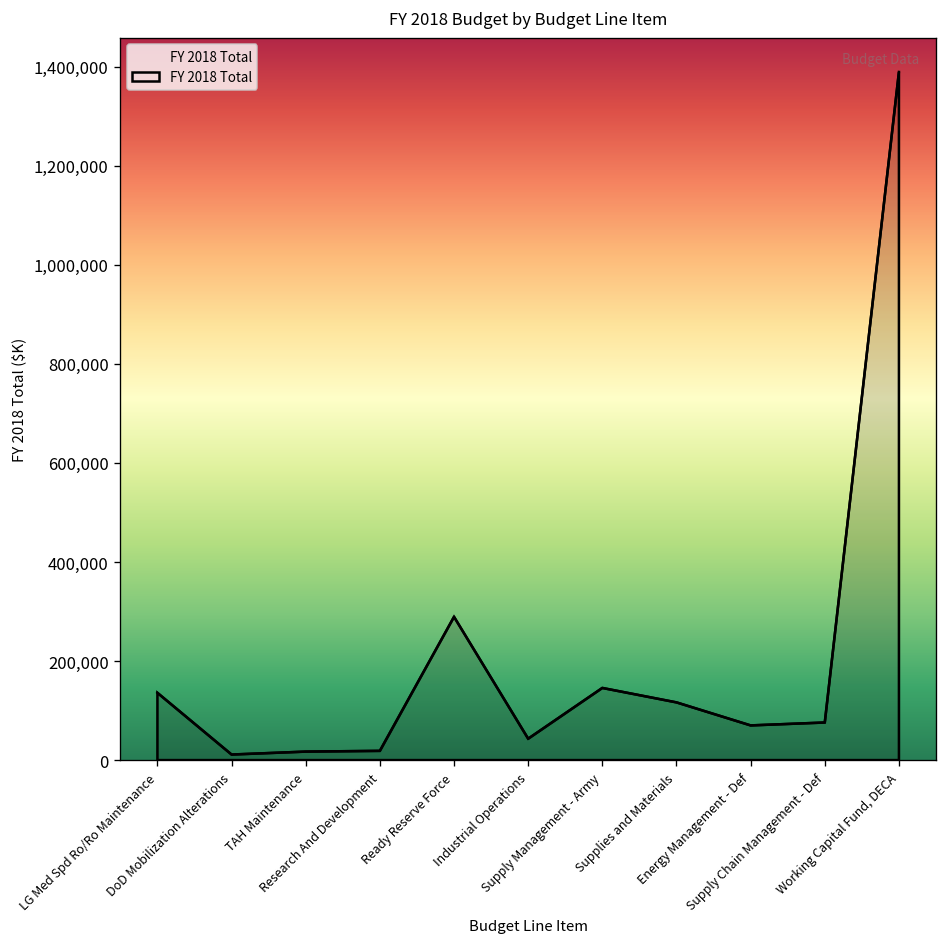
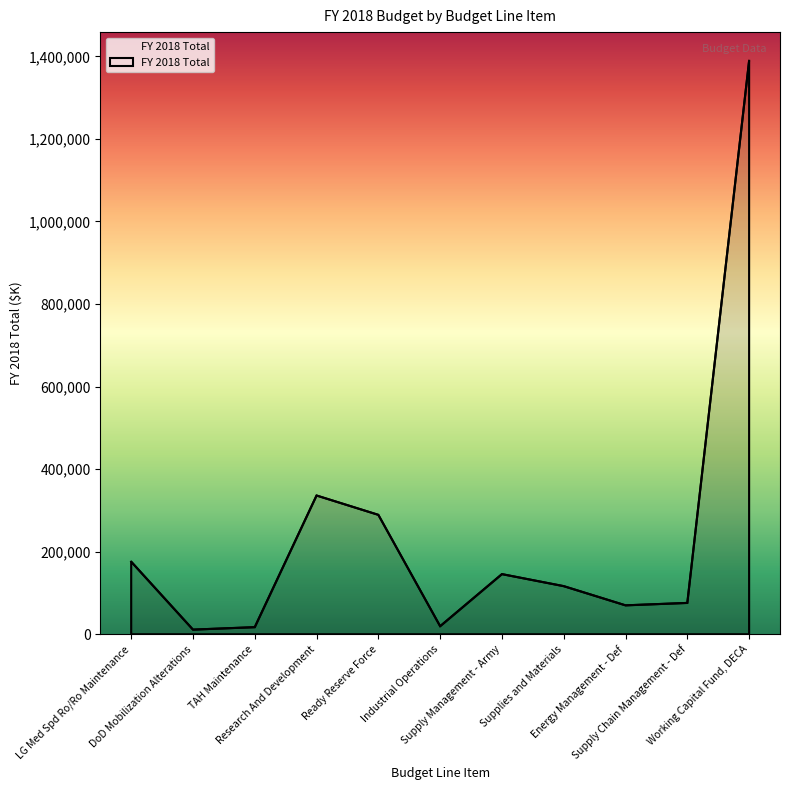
LG Med Spd Ro/Ro Maintenance: 140,000 -> 180,000
Research And Development: 20,000 -> 340,000
Industrial Operations: 40,000 -> 20,000
